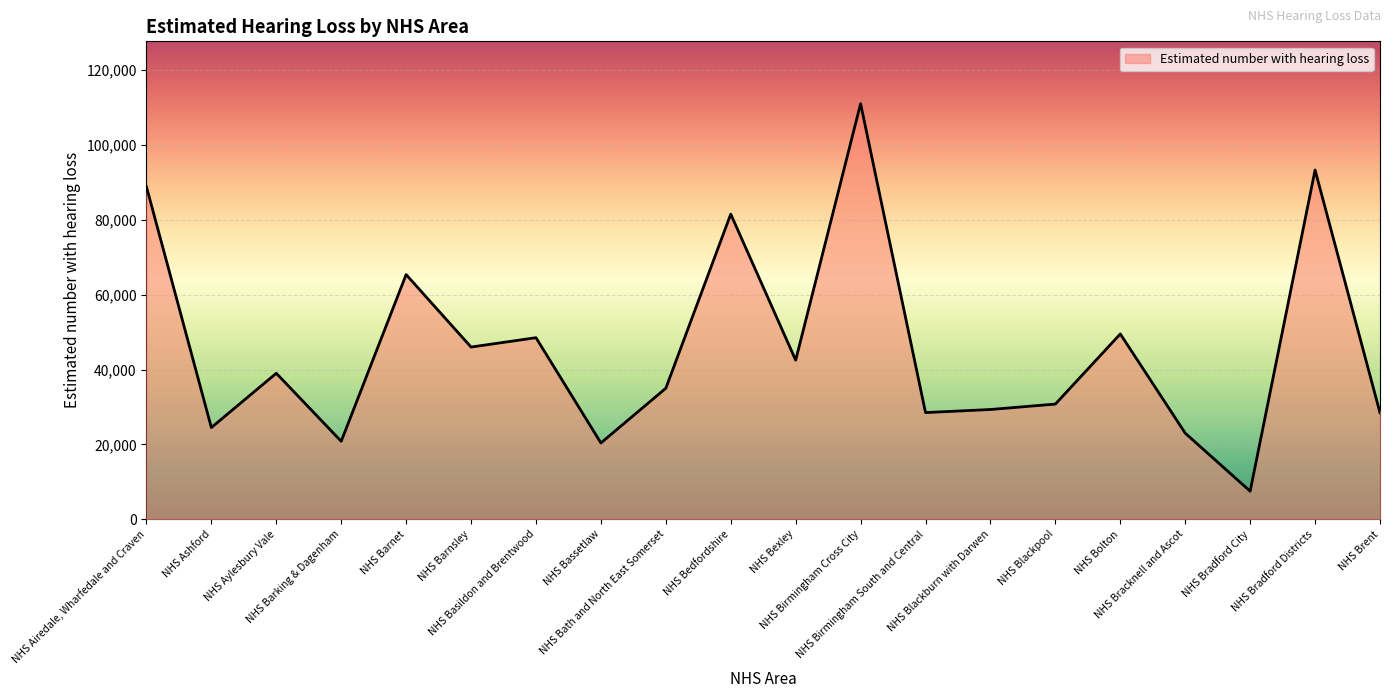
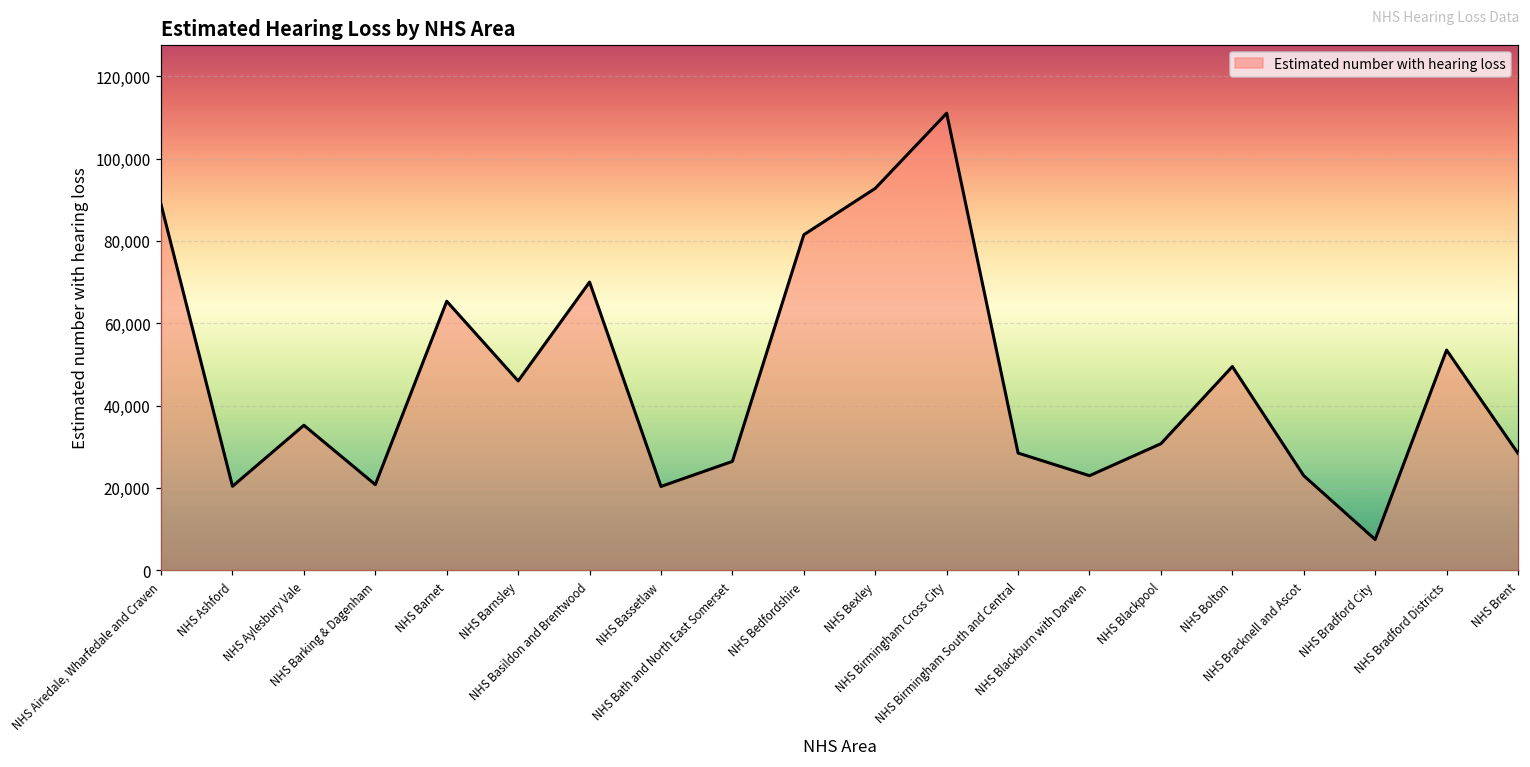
NHS Ashford: 25,000 -> 20,000
NHS Aylesbury Vale: 39,000 -> 35,000
NHS Basildon and Brentwood: 49,000 -> 70,000
NHS Bath and North East Somerset: 35,000 -> 26,000
NHS Bexley: 43,000 -> 93,000
NHS Blackburn with Darwen: 29,000 -> 23,000
NHS Bradford Districts: 93,000 -> 54,000
